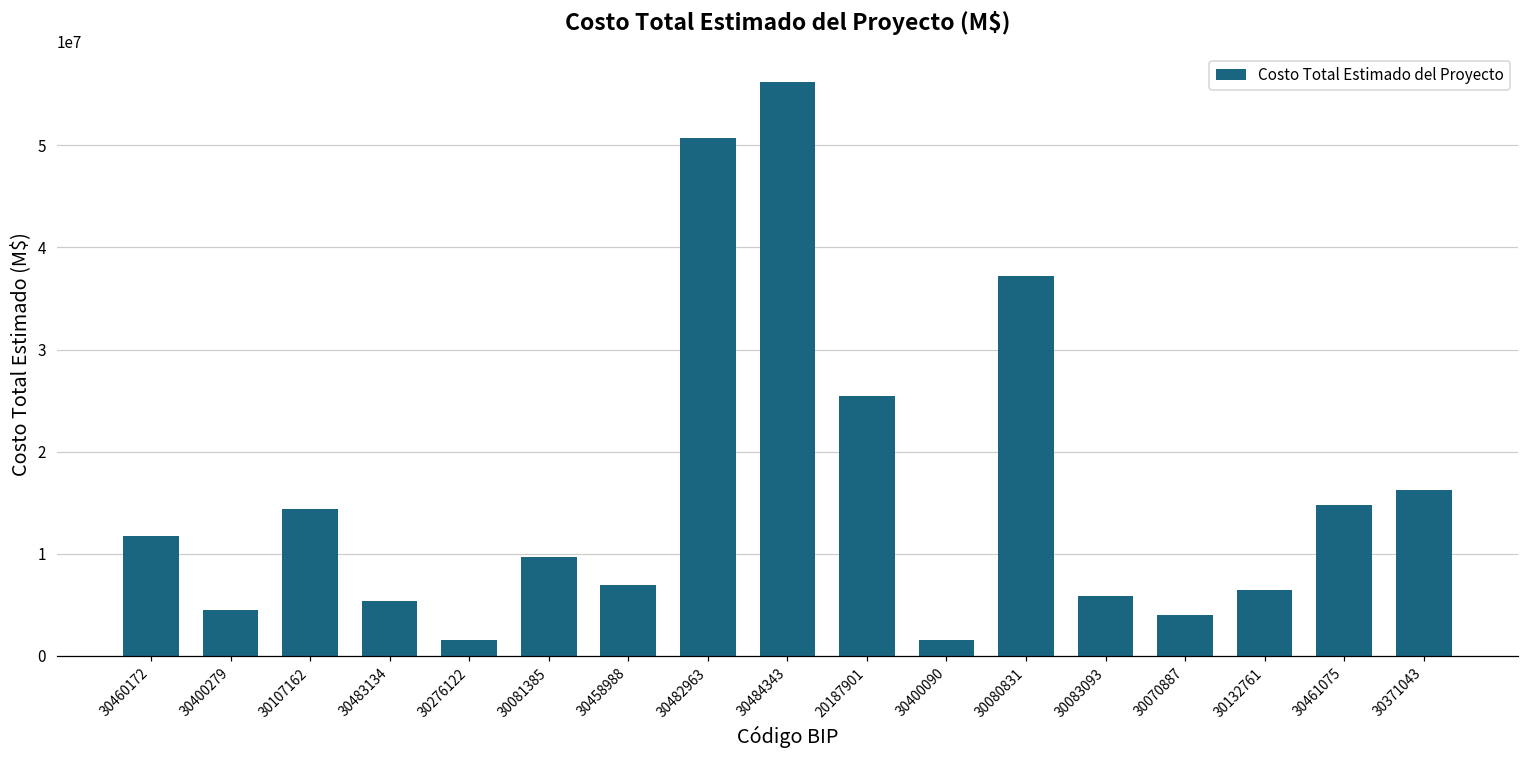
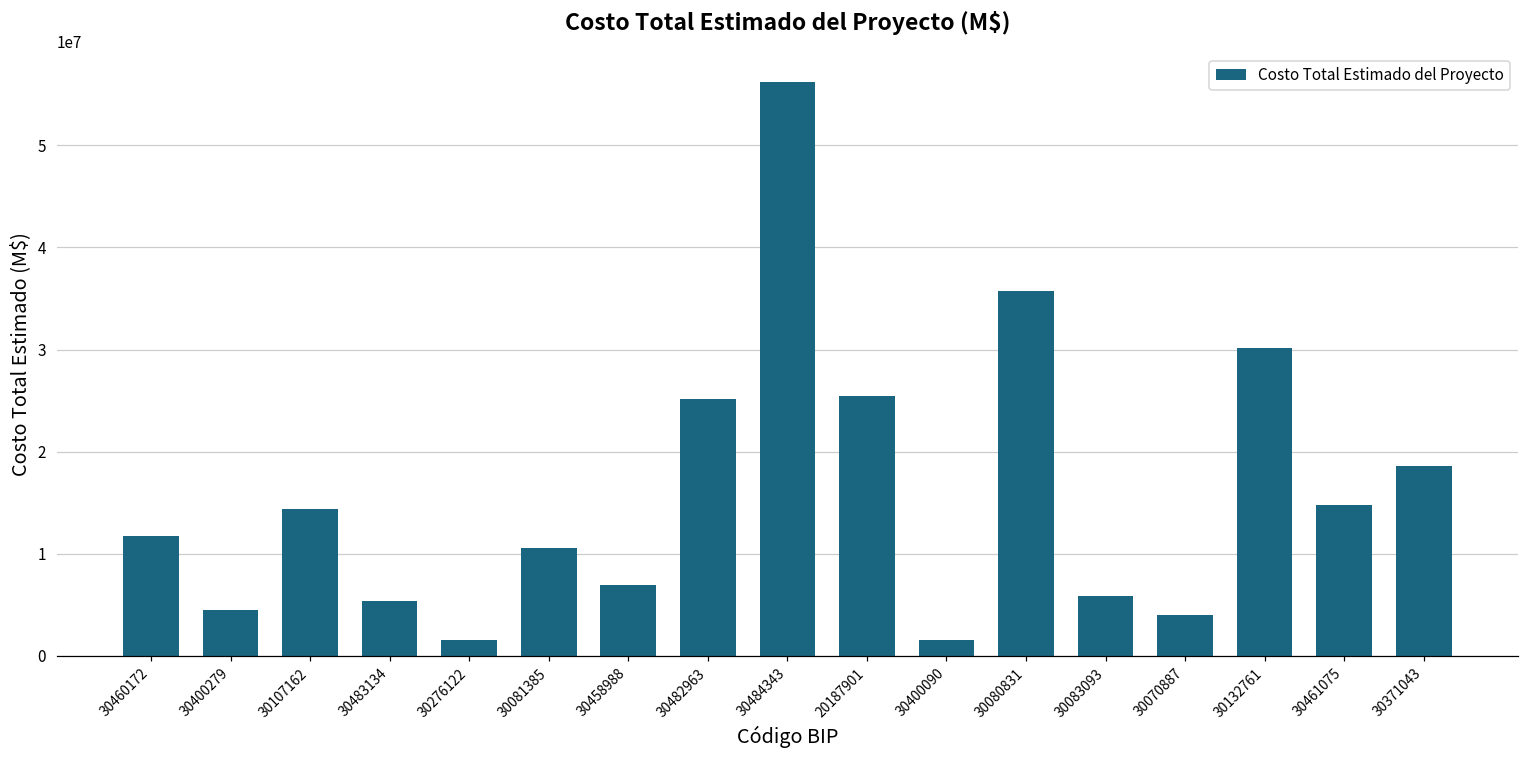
30081385: 10000000 -> 11000000
30482963: 51000000 -> 25000000
30080831: 37000000 -> 36000000
30132761: 6000000 -> 30000000
30371043: 16000000 -> 19000000
